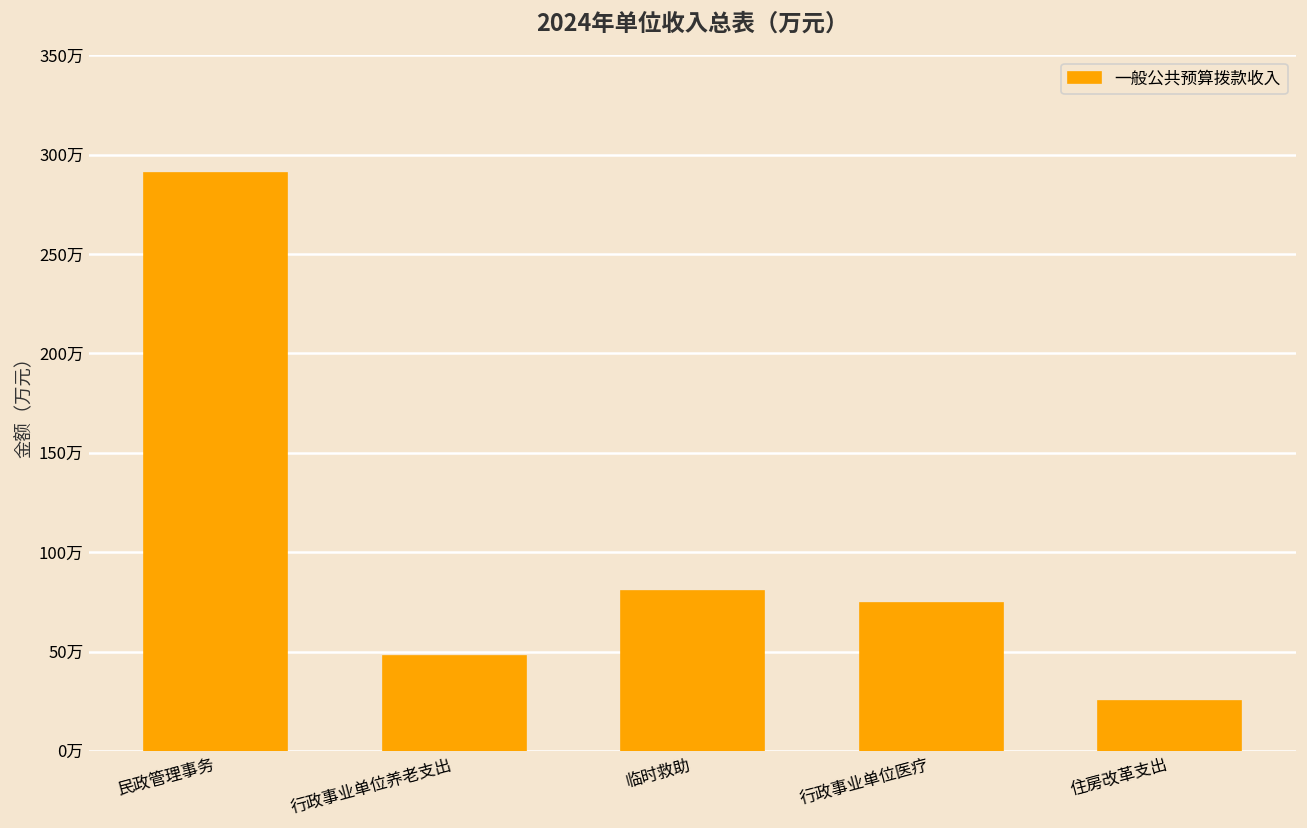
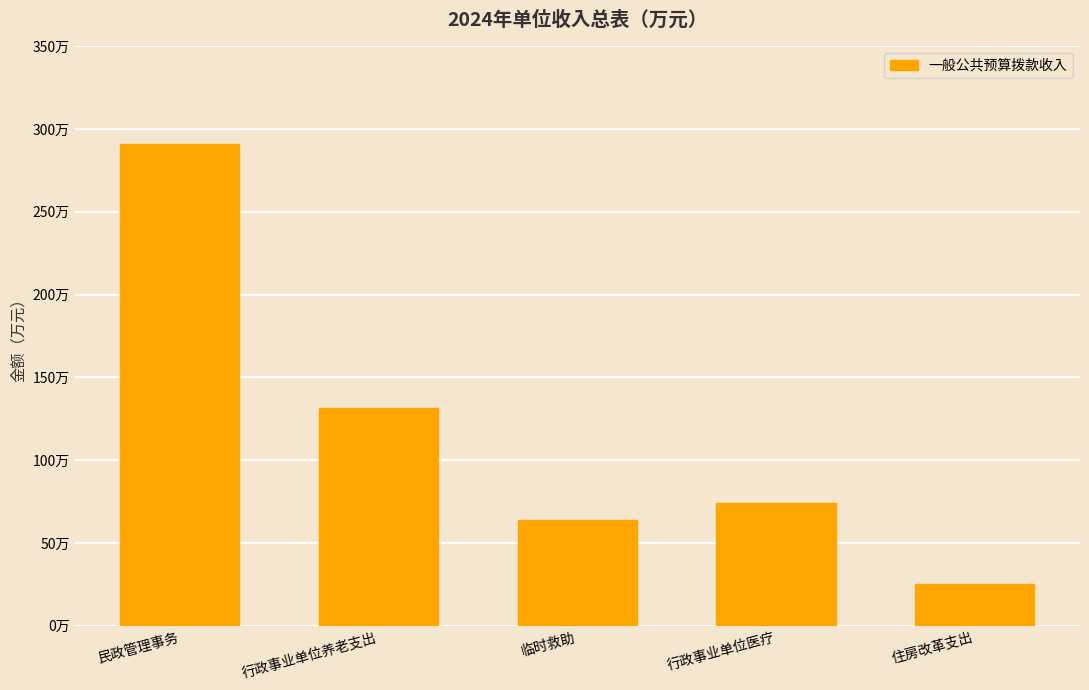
行政事业单位养老支出: 48万 -> 132万
临时救助: 81万 -> 64万
